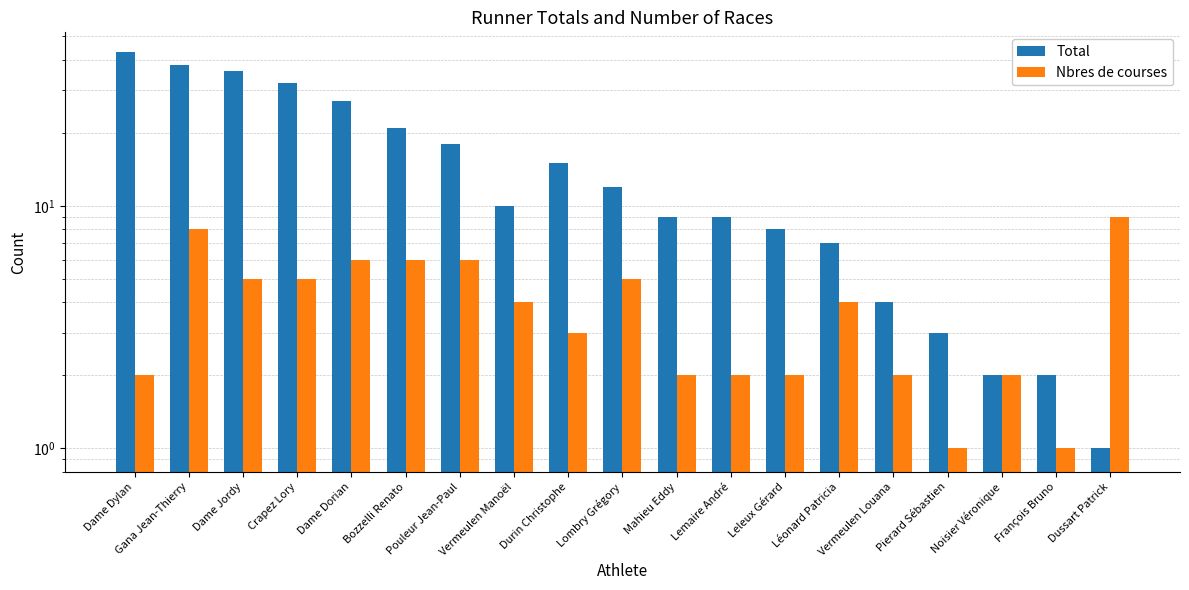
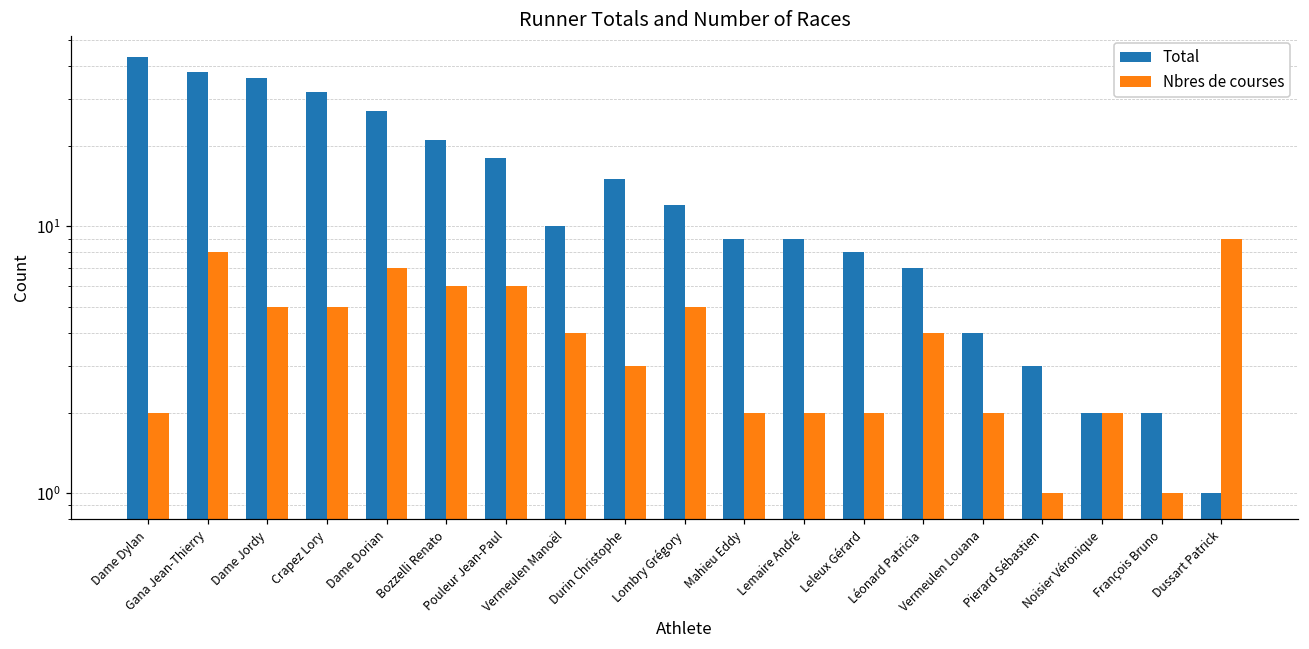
Nbres de courses, Dame Dorian: 6 -> 7
